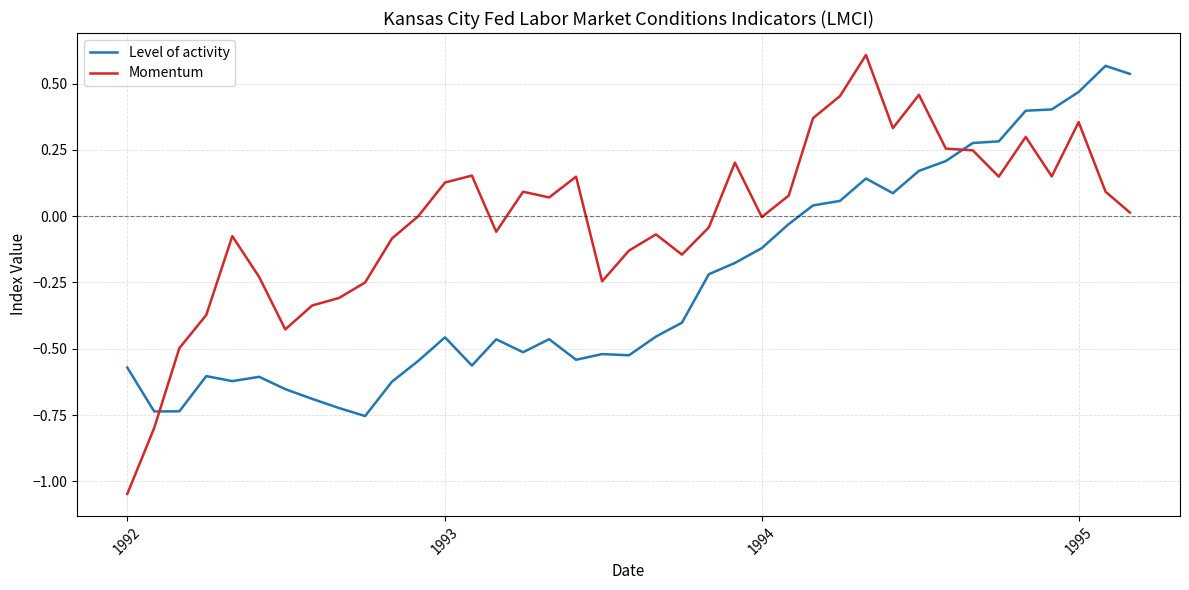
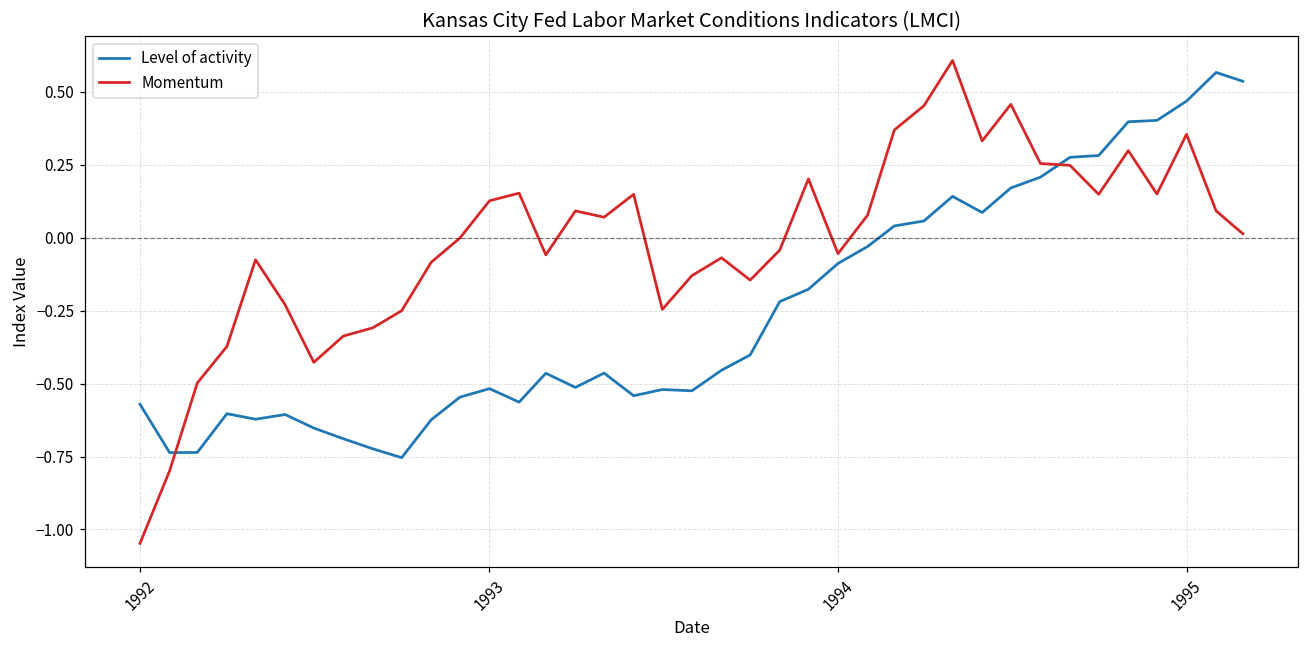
Level of activity, 1993: -0.46 -> -0.52
Level of activity, 1994: -0.12 -> -0.09
Momentum, 1994: 0.00 -> -0.05
